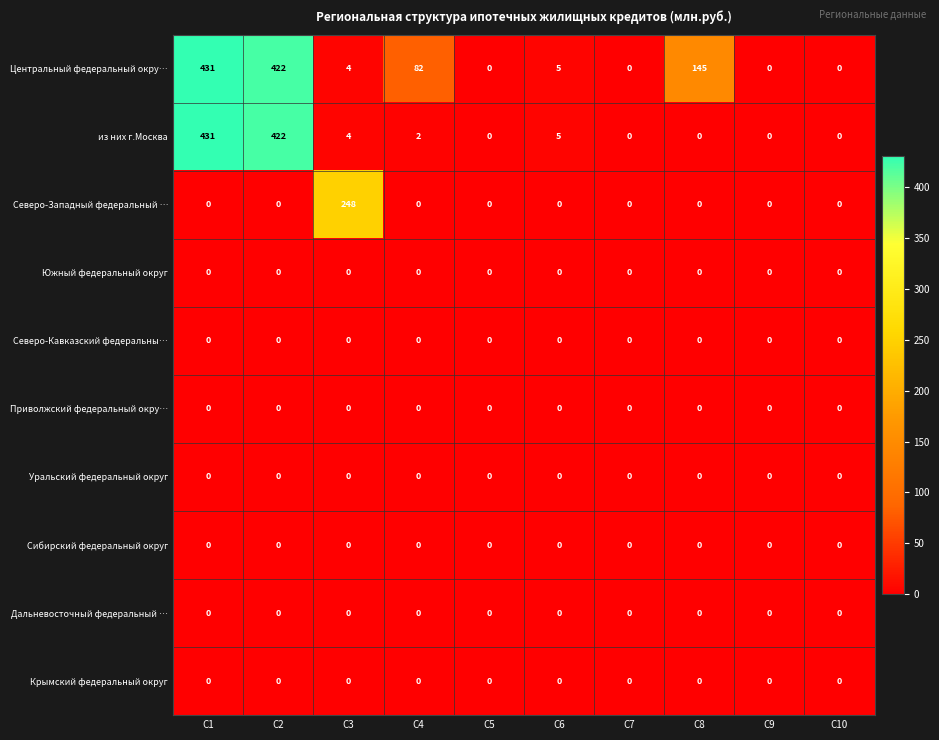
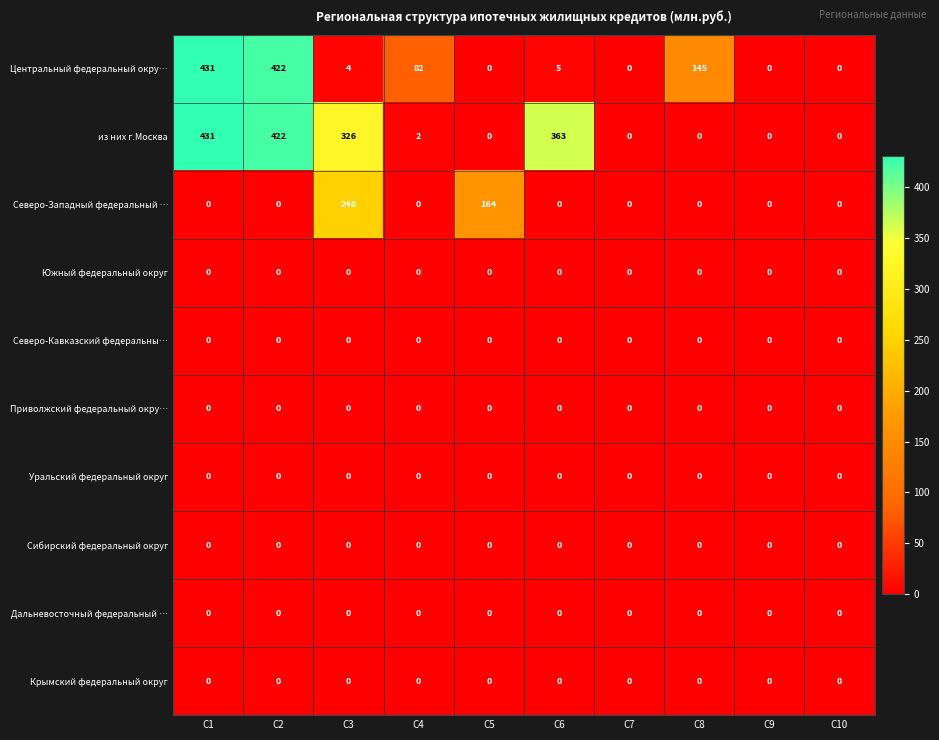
из них г.Москва, C3: 4 -> 326
из них г.Москва, C6: 5 -> 363
Северо-Западный федеральный …, C5: 0 -> 164
